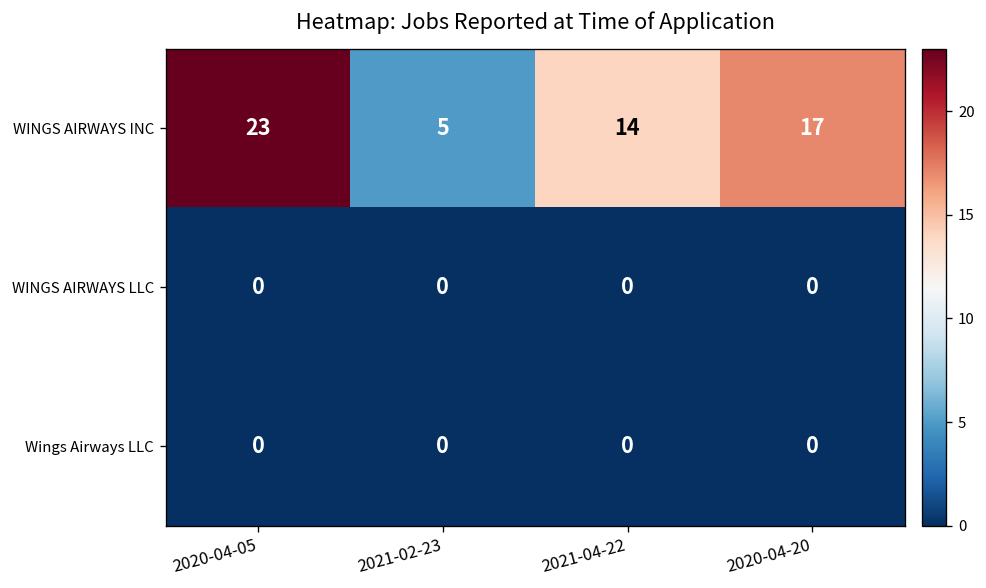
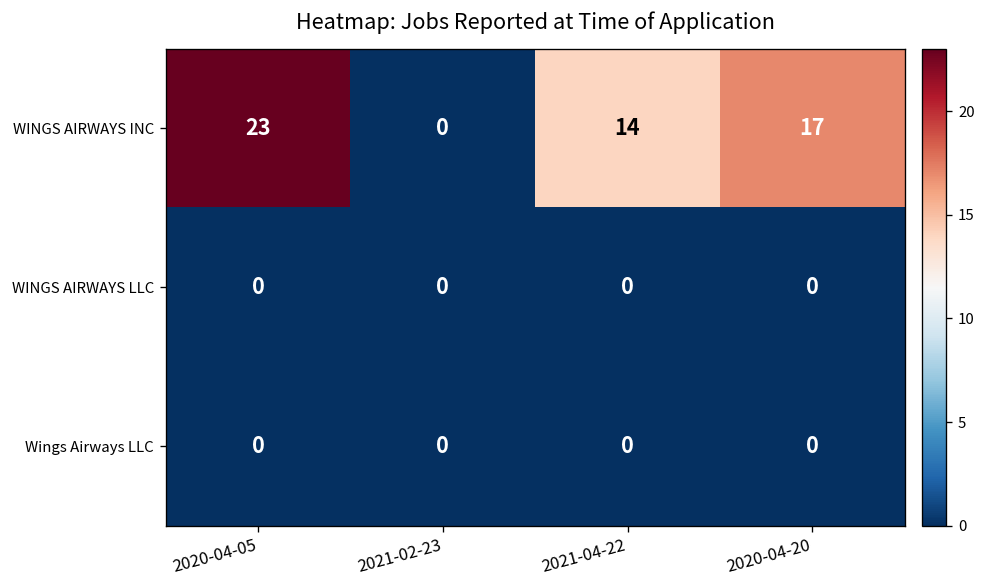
WINGS AIRWAYS INC, 2021-02-23: 5 -> 0
